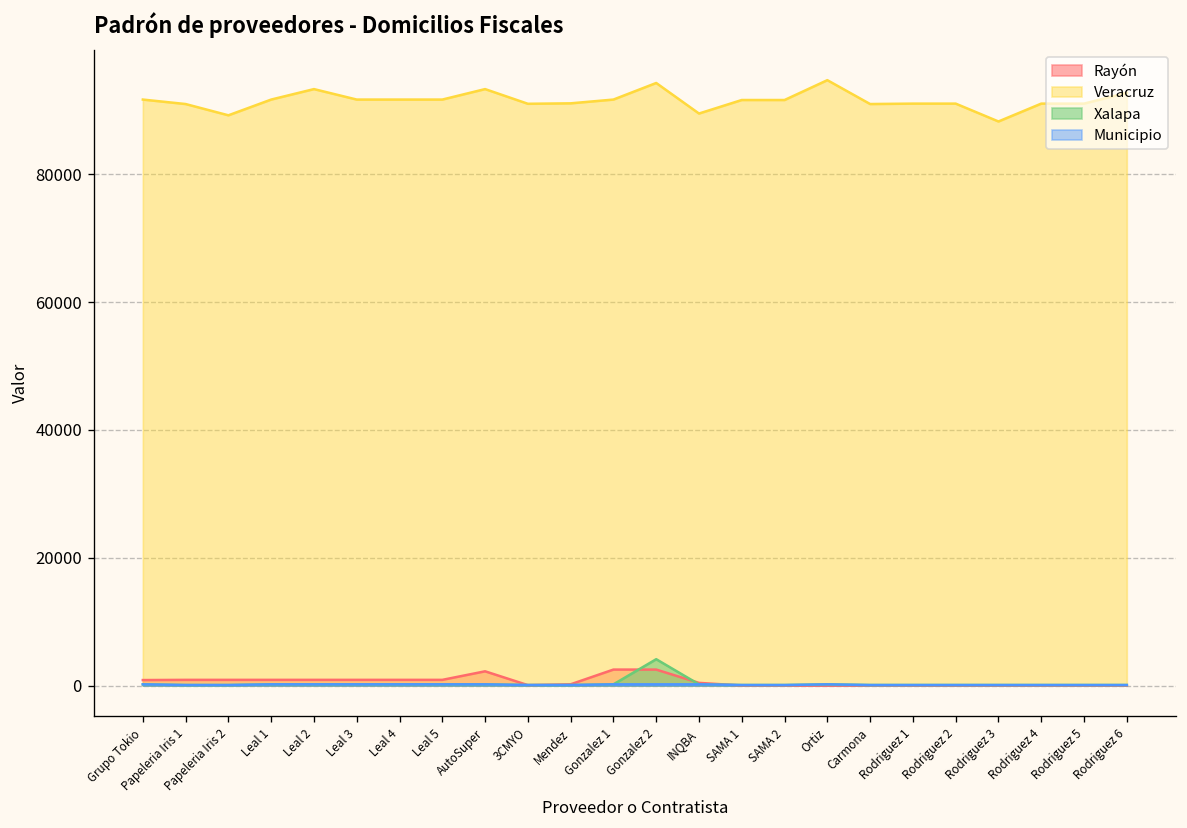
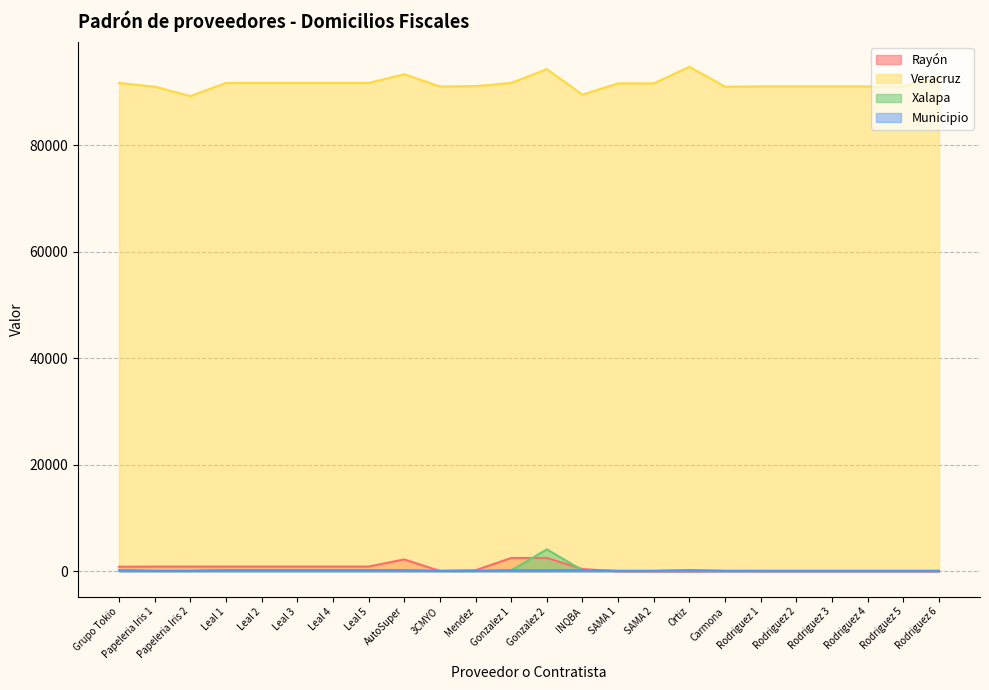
Veracruz, Leal 2: 93000 -> 92000
Veracruz, Rodriguez 3: 88000 -> 91000
